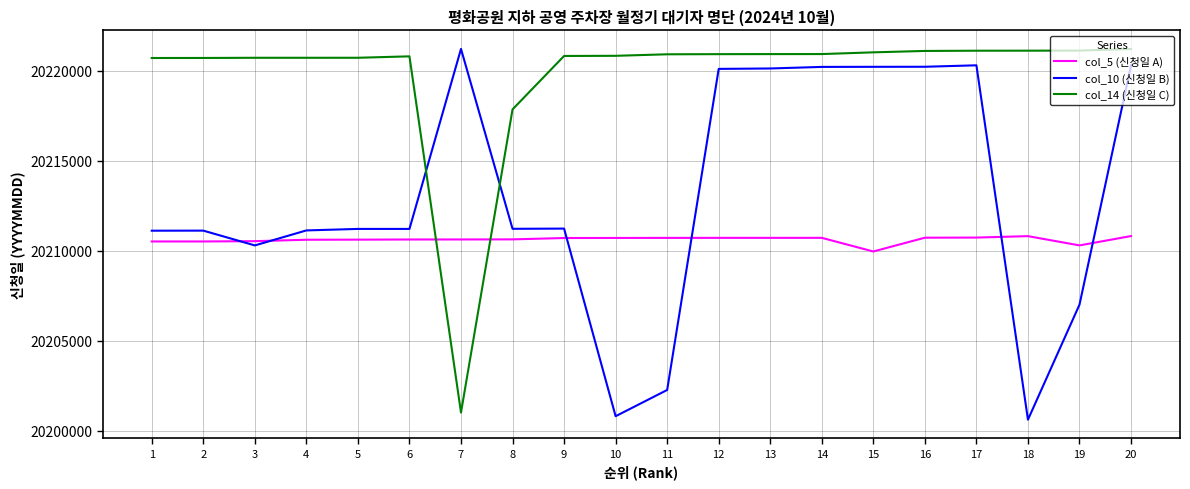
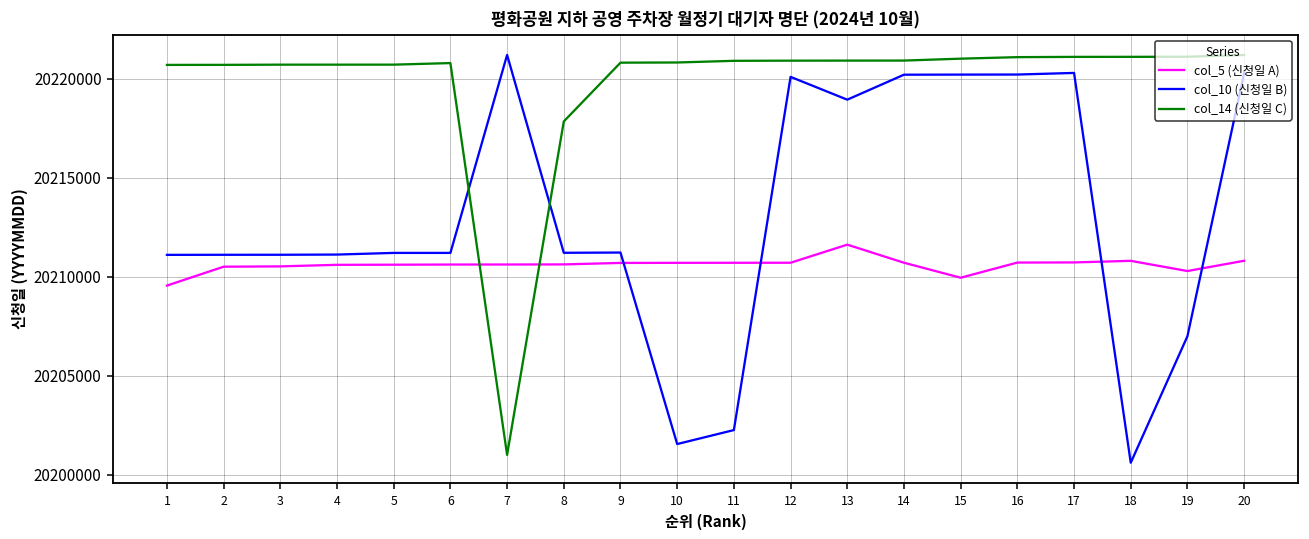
col_5 (신청일 A), 1: 20210500 -> 20209600
col_10 (신청일 B), 3: 20210300 -> 20211100
col_10 (신청일 B), 10: 20200800 -> 20201600
col_5 (신청일 A), 13: 20210700 -> 20211600
col_10 (신청일 B), 13: 20220100 -> 20219000
